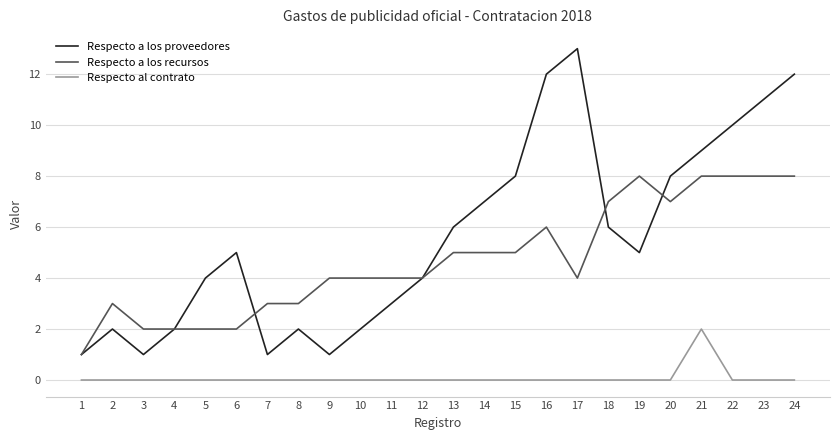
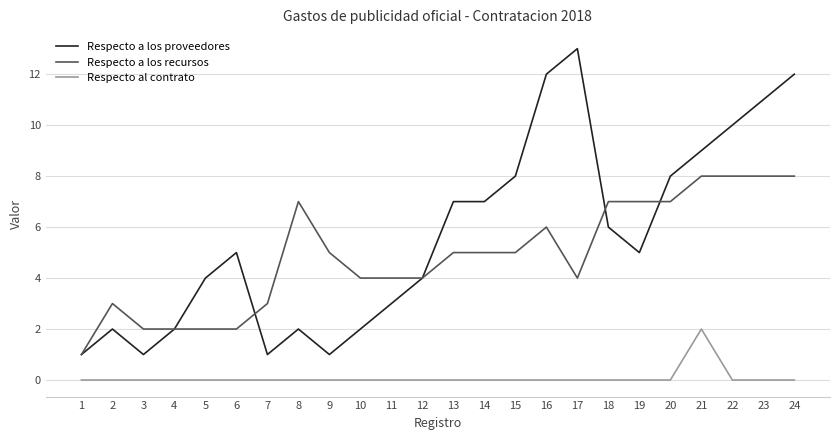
Respecto a los recursos, 8: 3 -> 7
Respecto a los recursos, 9: 4 -> 5
Respecto a los proveedores, 13: 6 -> 7
Respecto a los recursos, 19: 8 -> 7
